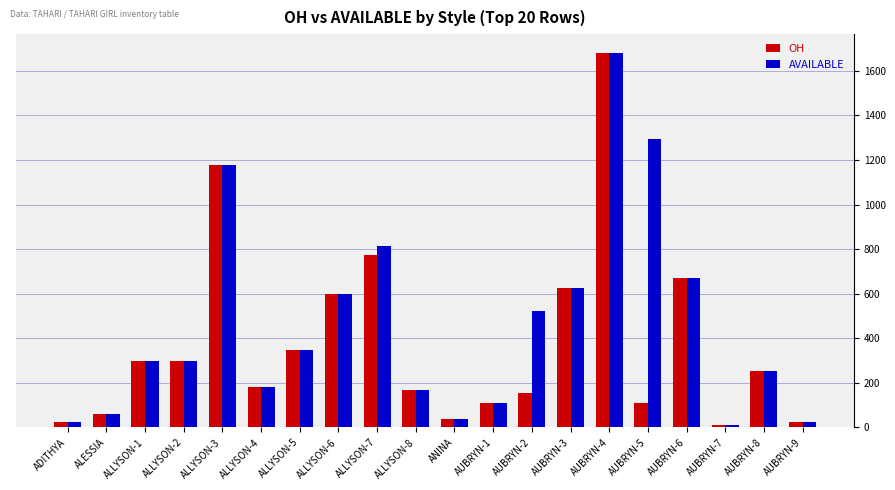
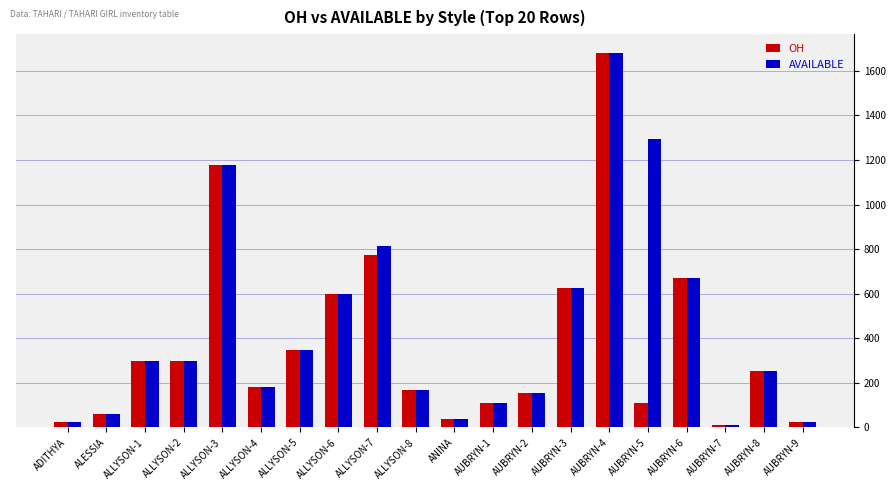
AVAILABLE, AUBRYN-2: 520 -> 160
